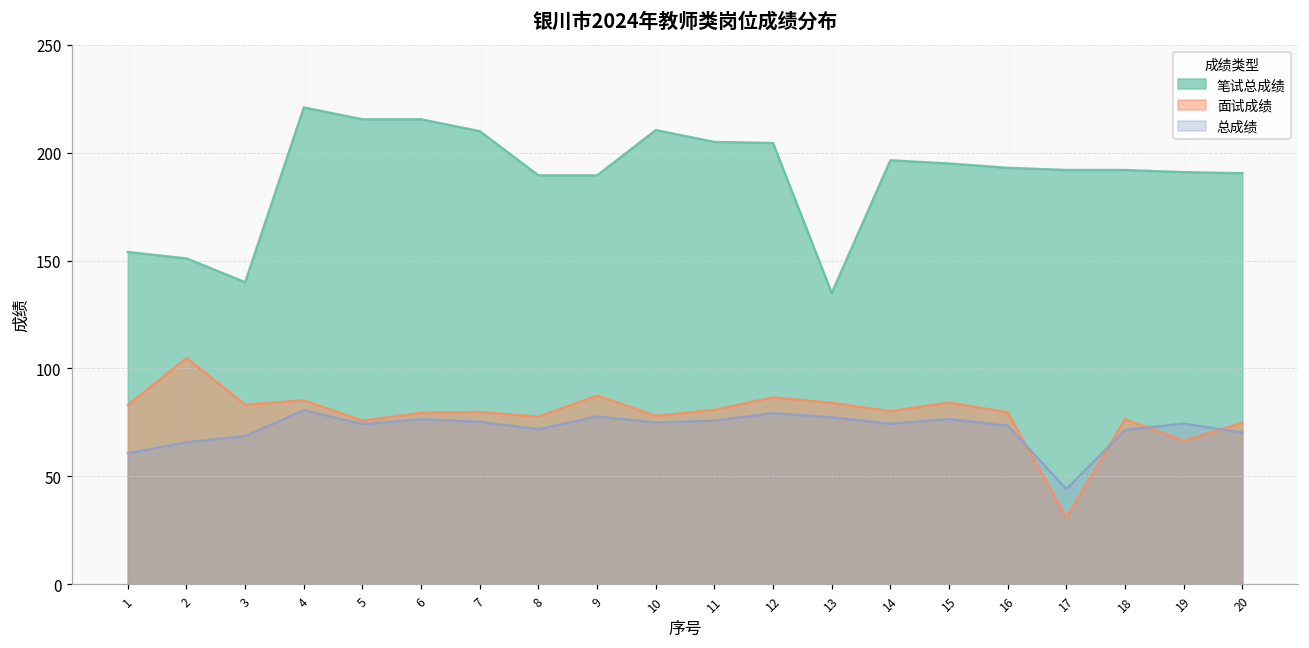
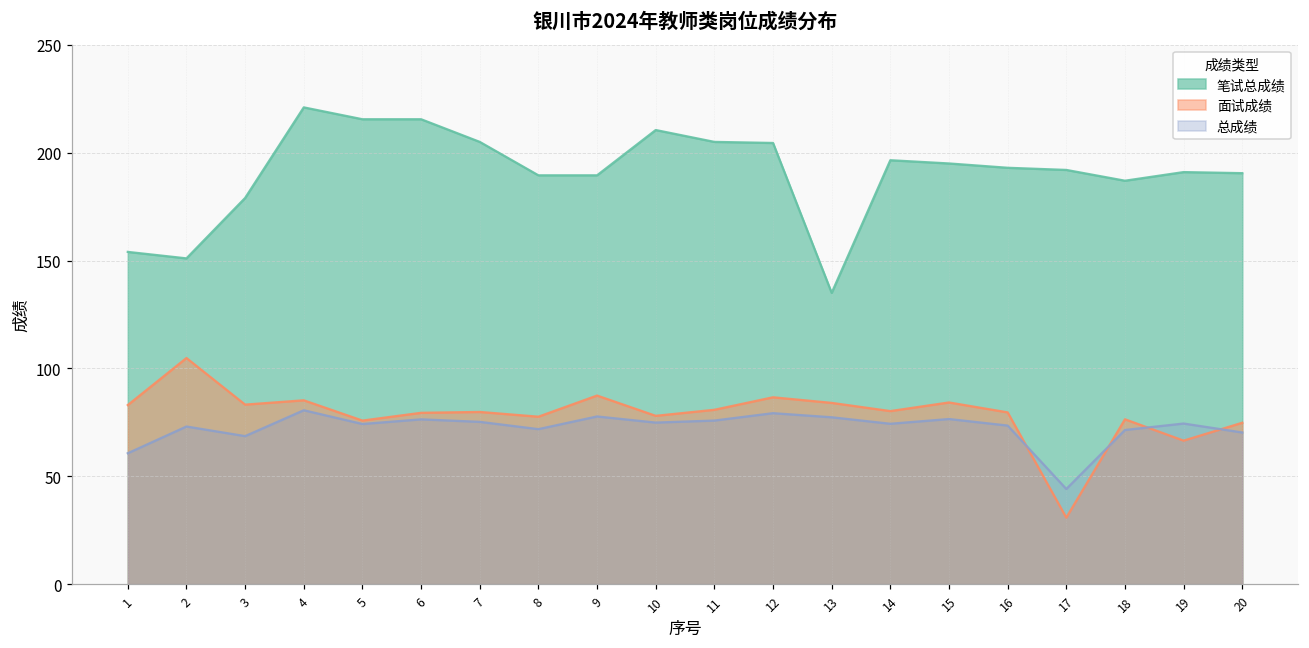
总成绩, 2: 66 -> 73
笔试总成绩, 3: 140 -> 179
笔试总成绩, 7: 210 -> 205
笔试总成绩, 18: 192 -> 187
